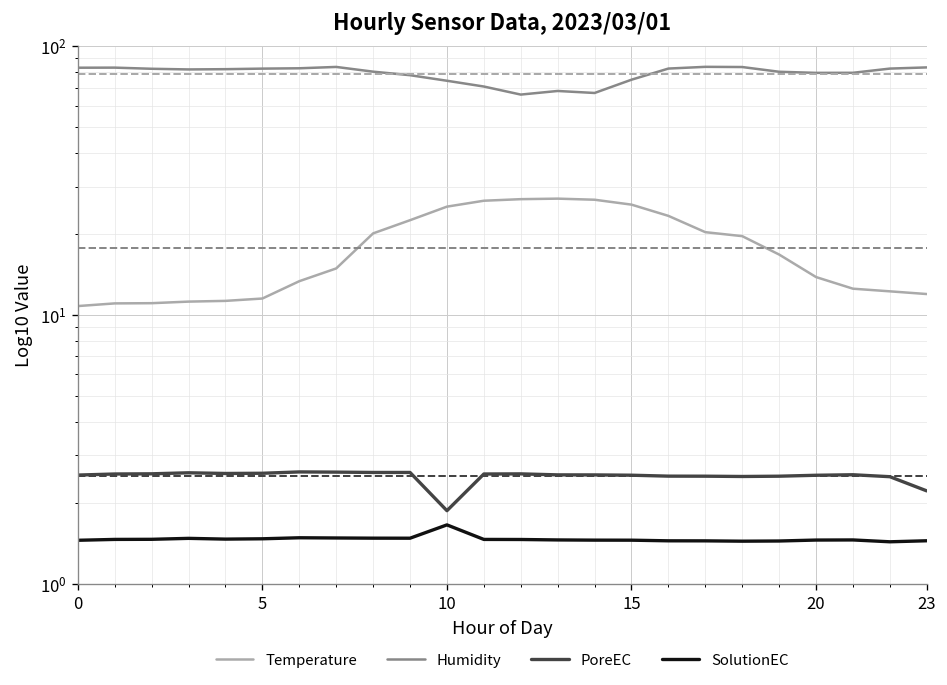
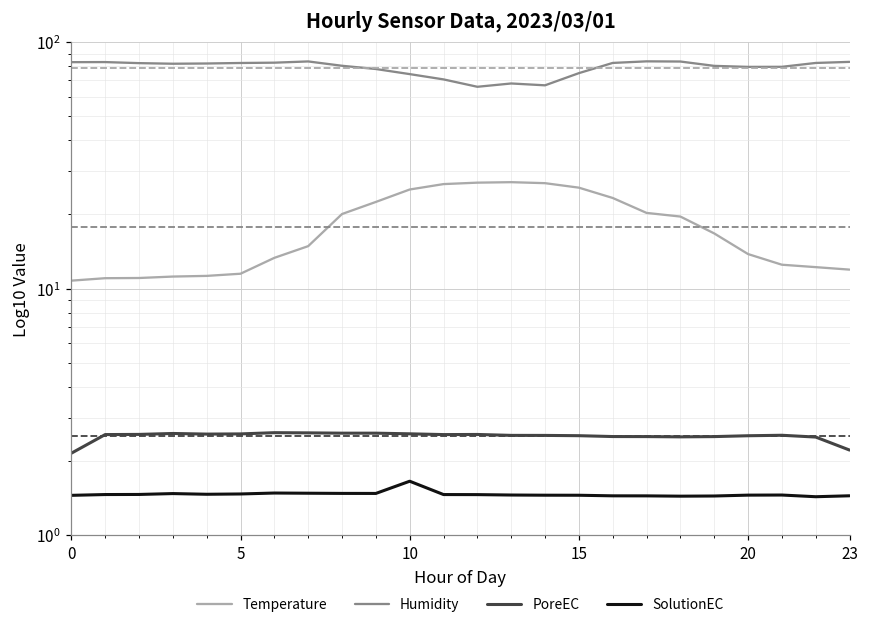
PoreEC, 0: 2.5 -> 2.2
PoreEC, 10: 1.9 -> 2.6
